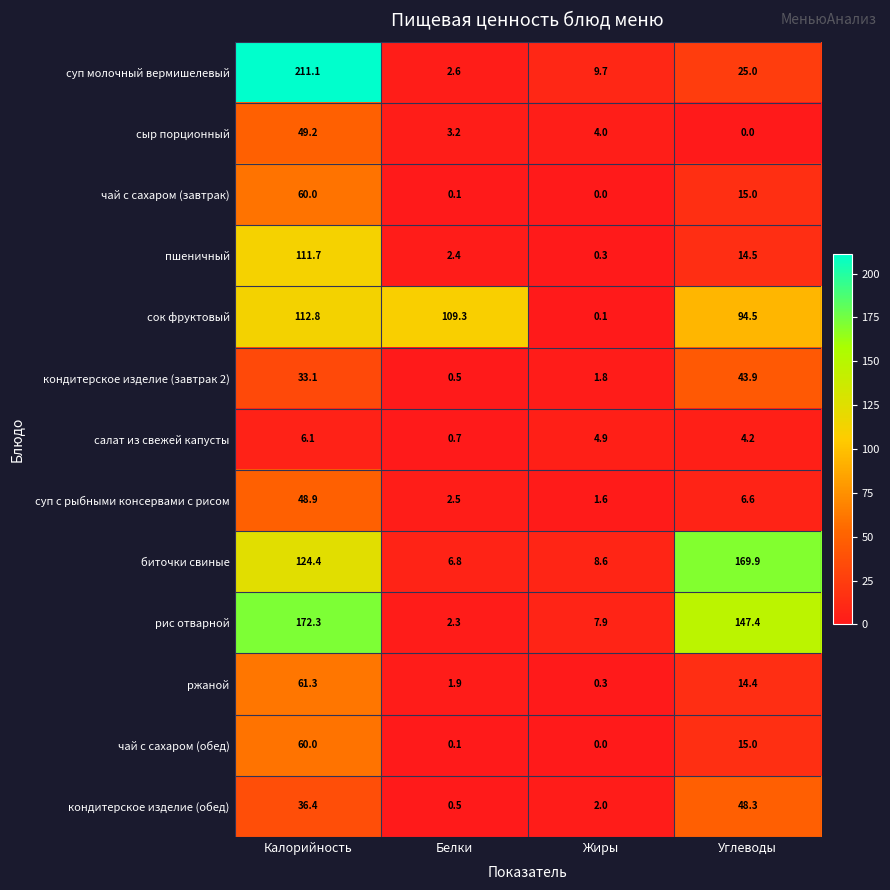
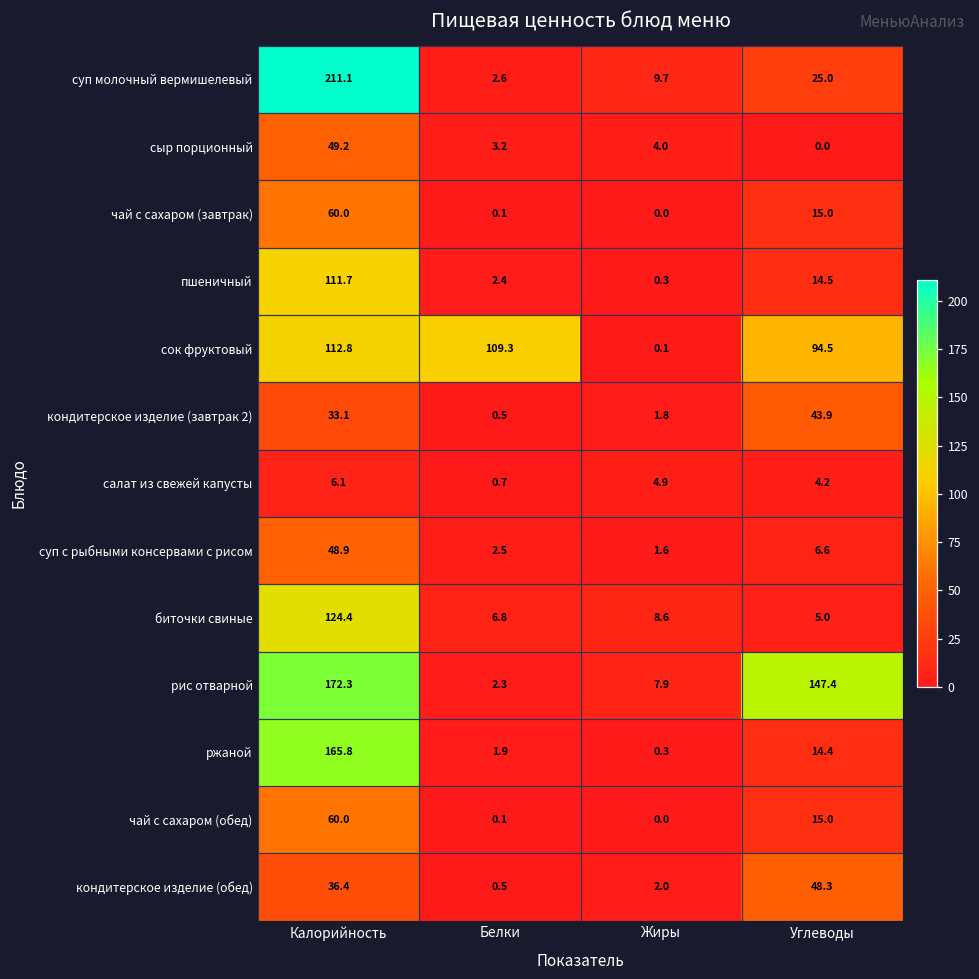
биточки свиные, Углеводы: 169.9 -> 5.0
ржаной, Калорийность: 61.3 -> 165.8
